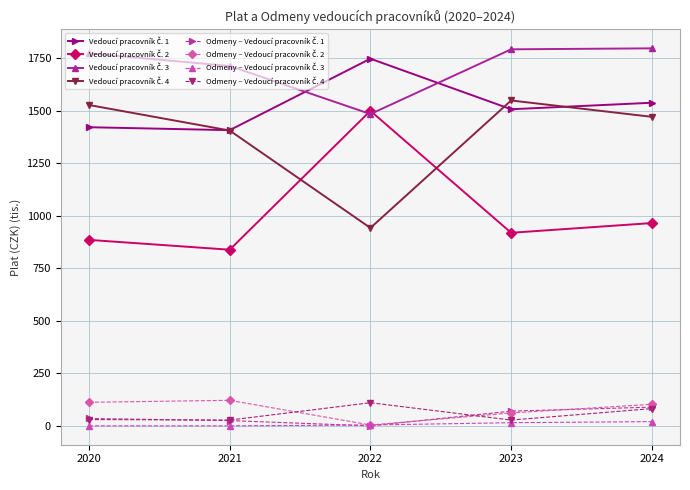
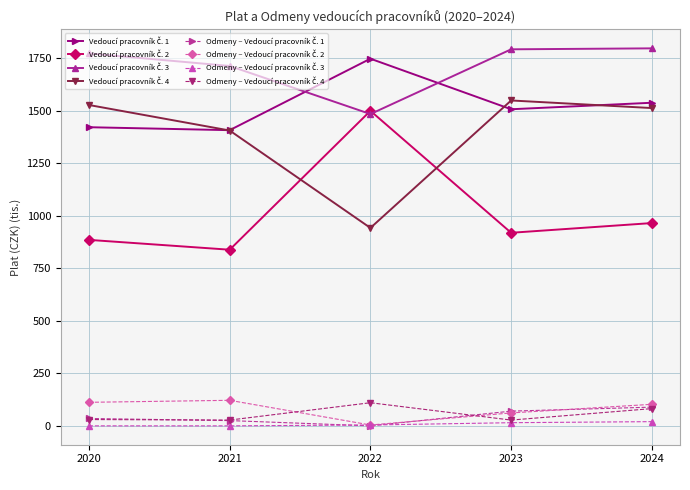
Vedoucí pracovník č. 4, 2024: 1470 -> 1510
